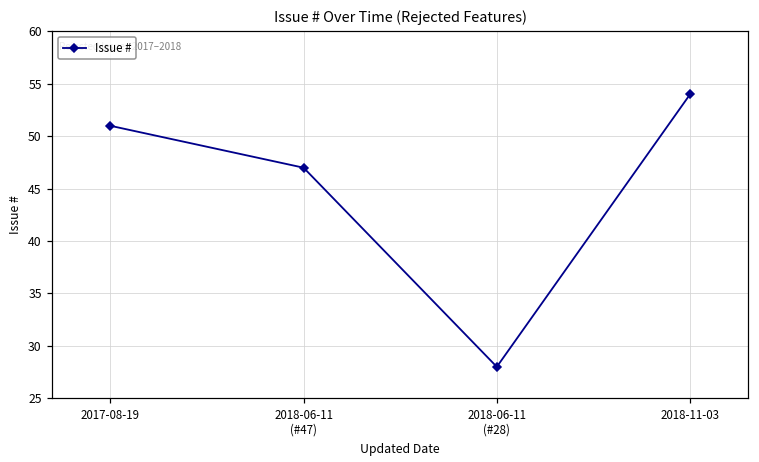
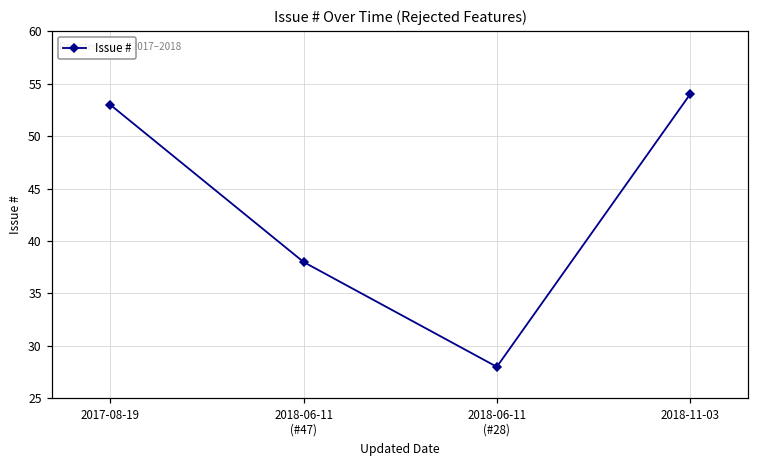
2017-08-19: 51 -> 53
2018-06-11 (#47): 47 -> 38
